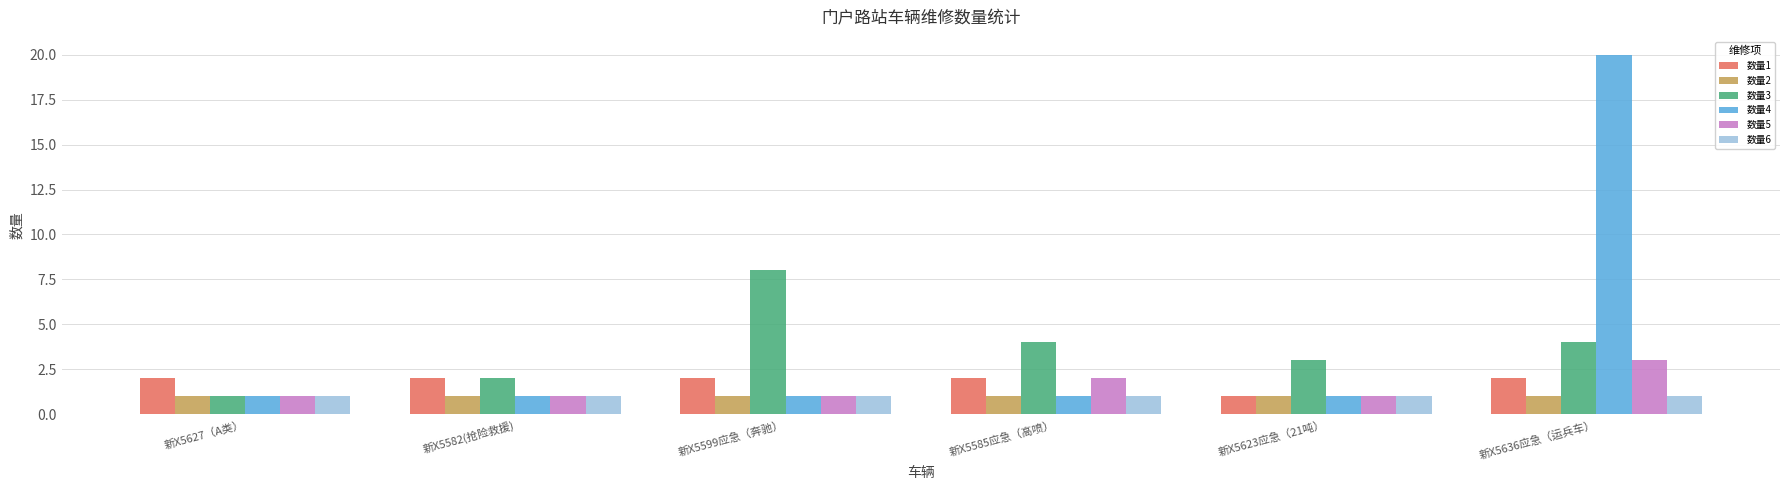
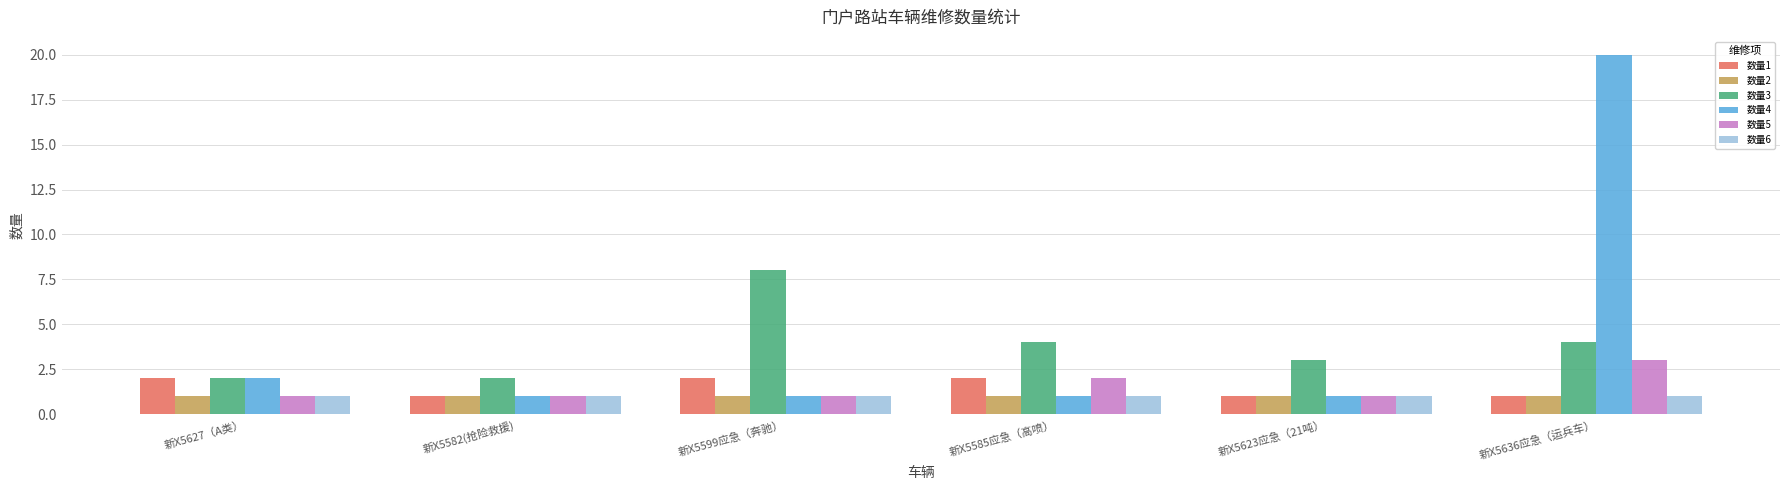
数量3, 新X5627（A类）: 1 -> 2
数量4, 新X5627（A类）: 1 -> 2
数量1, 新X5582(抢险救援): 2 -> 1
数量1, 新X5636应急（运兵车）: 2 -> 1
